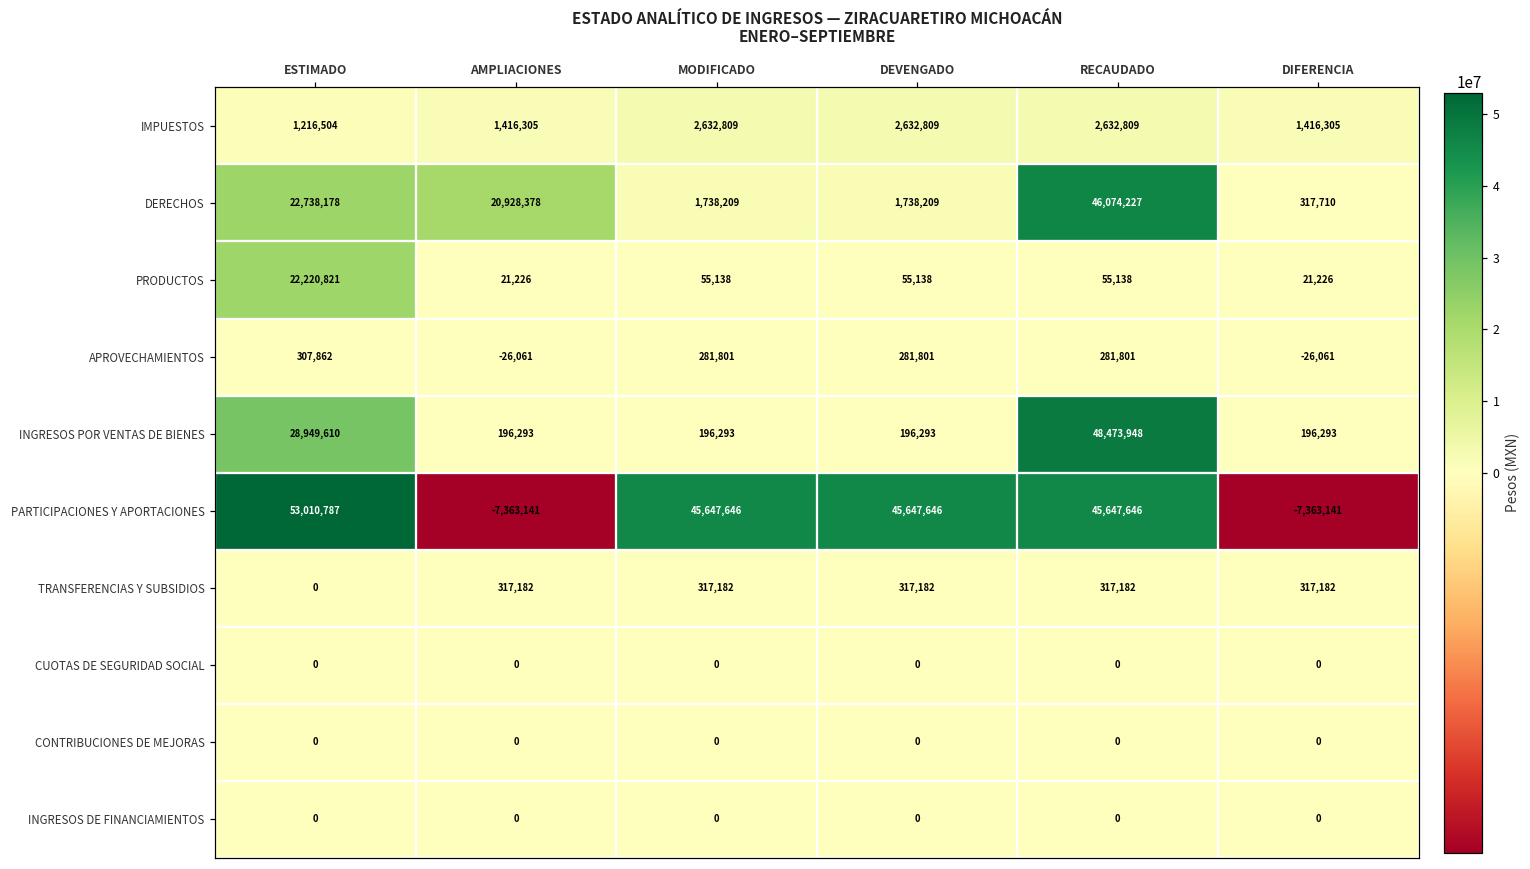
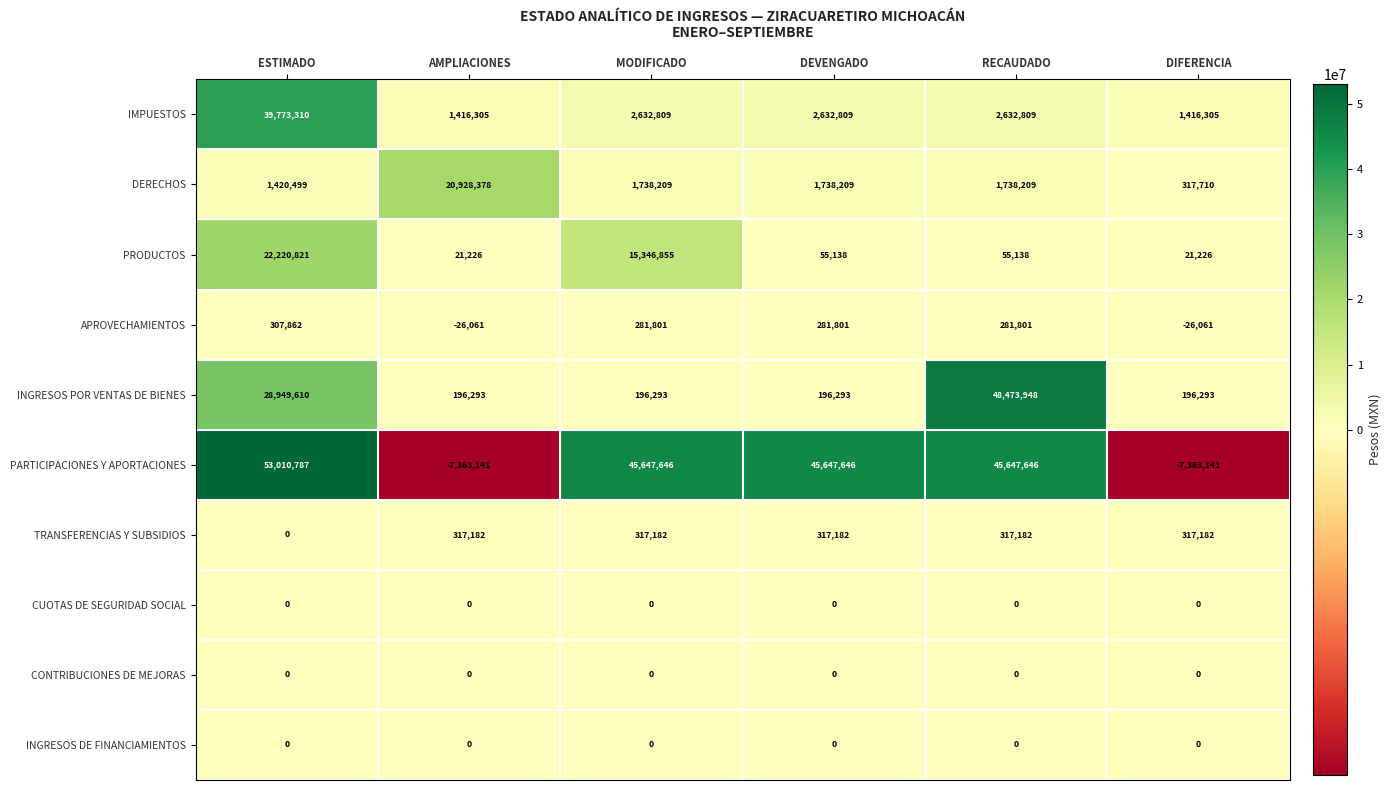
IMPUESTOS, ESTIMADO: 1,216,504 -> 39,773,310
DERECHOS, ESTIMADO: 22,738,178 -> 1,420,499
DERECHOS, RECAUDADO: 46,074,227 -> 1,738,209
PRODUCTOS, MODIFICADO: 55,138 -> 15,346,855
